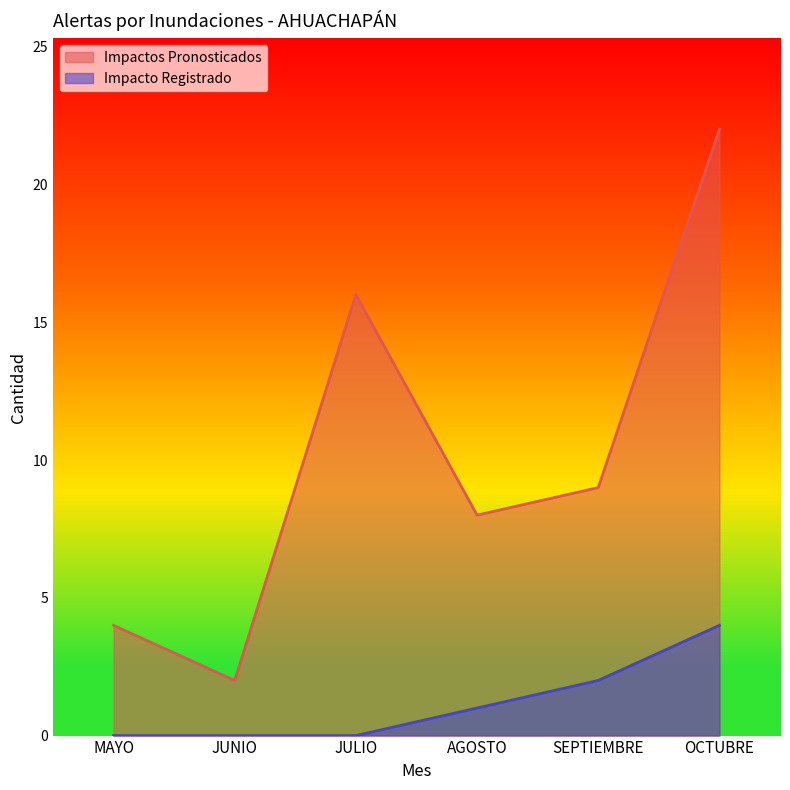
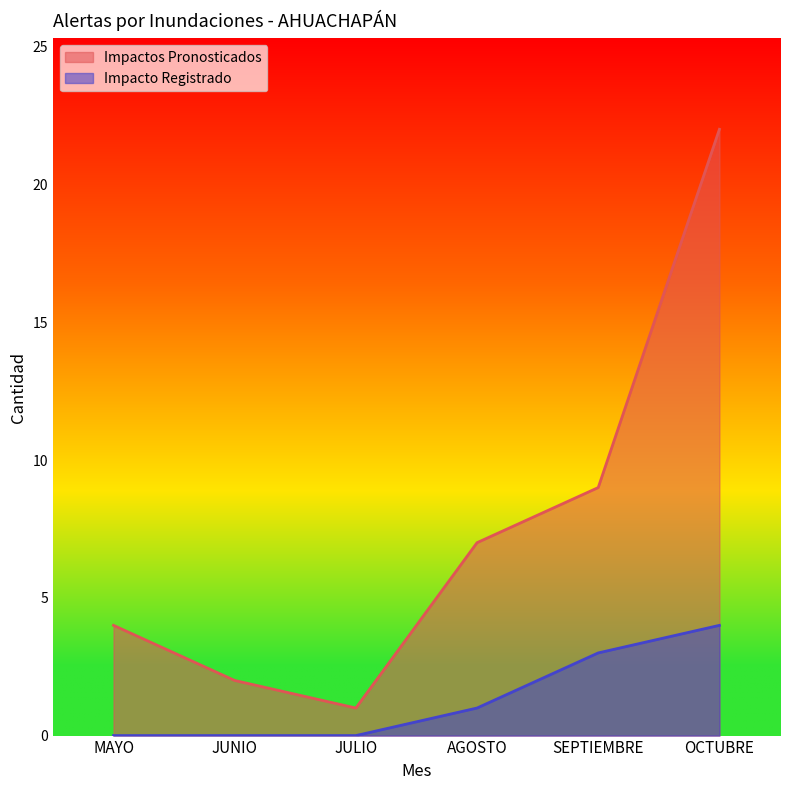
Impactos Pronosticados, JULIO: 16 -> 1
Impactos Pronosticados, AGOSTO: 8 -> 7
Impacto Registrado, SEPTIEMBRE: 2 -> 3
